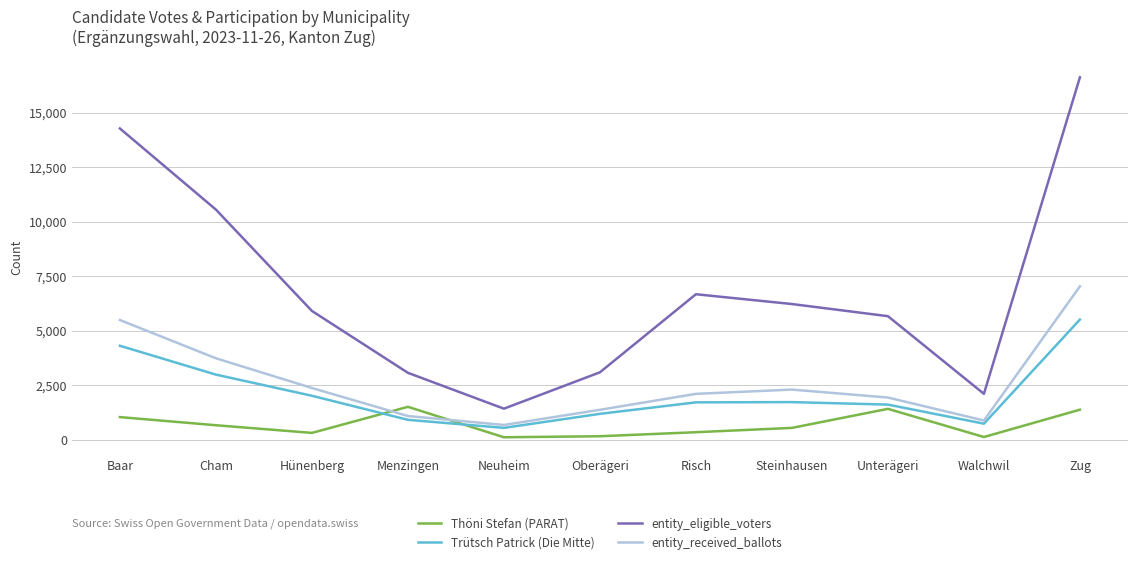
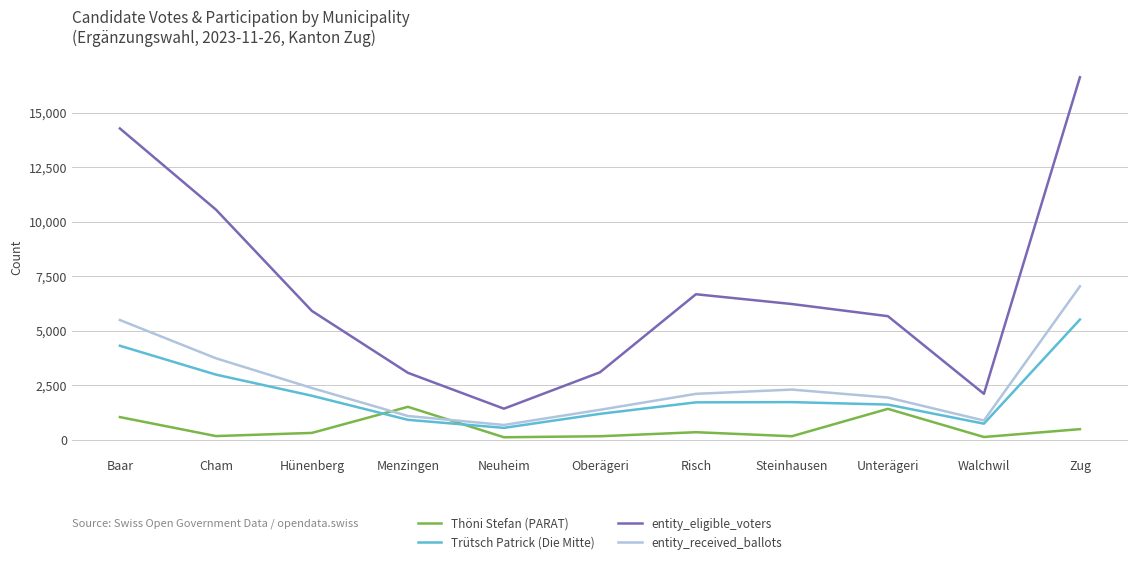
Thöni Stefan (PARAT), Cham: 700 -> 200
Thöni Stefan (PARAT), Steinhausen: 500 -> 200
Thöni Stefan (PARAT), Zug: 1,400 -> 500
